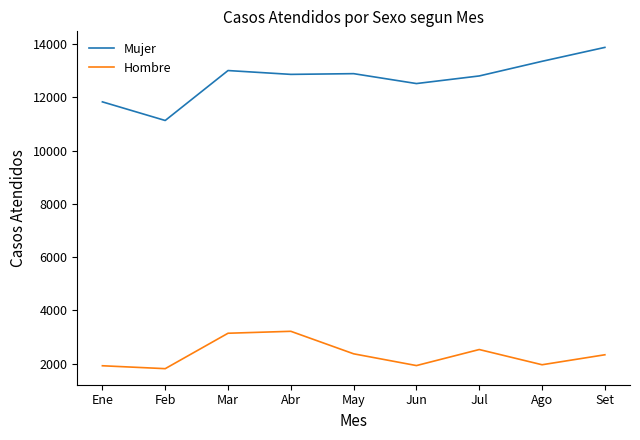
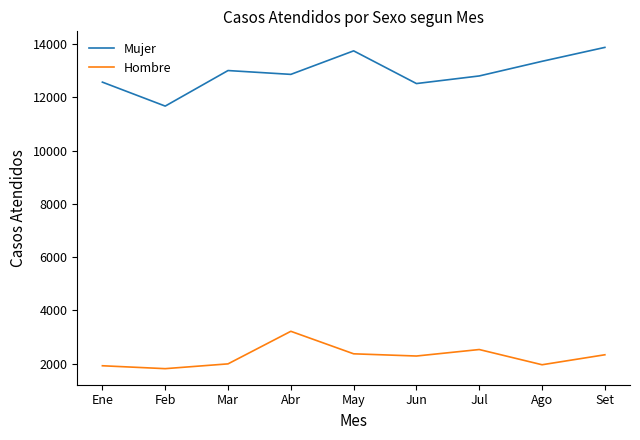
Mujer, Ene: 11800 -> 12600
Mujer, Feb: 11100 -> 11700
Hombre, Mar: 3100 -> 2000
Mujer, May: 12900 -> 13800
Hombre, Jun: 1900 -> 2300
